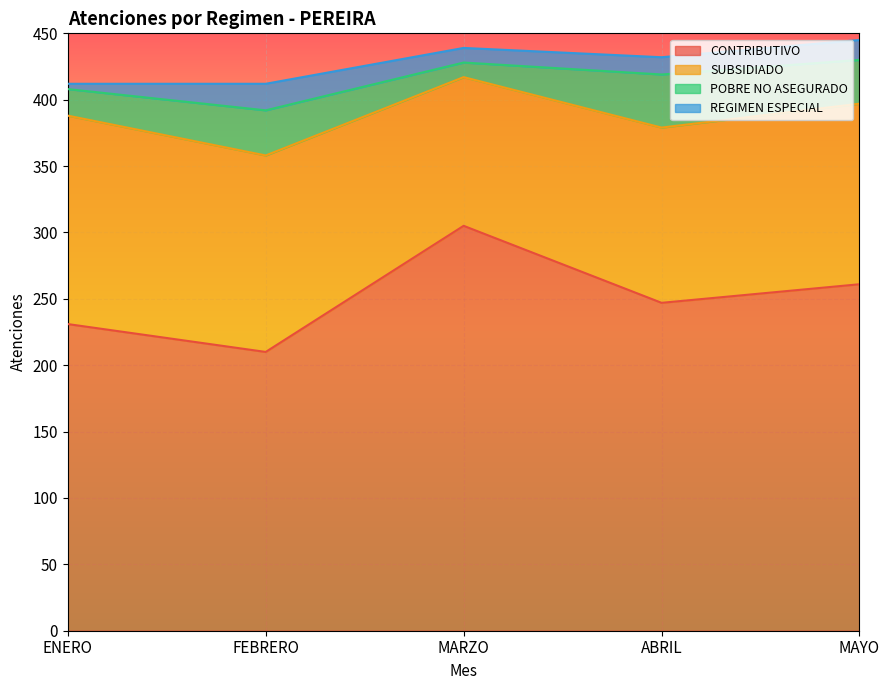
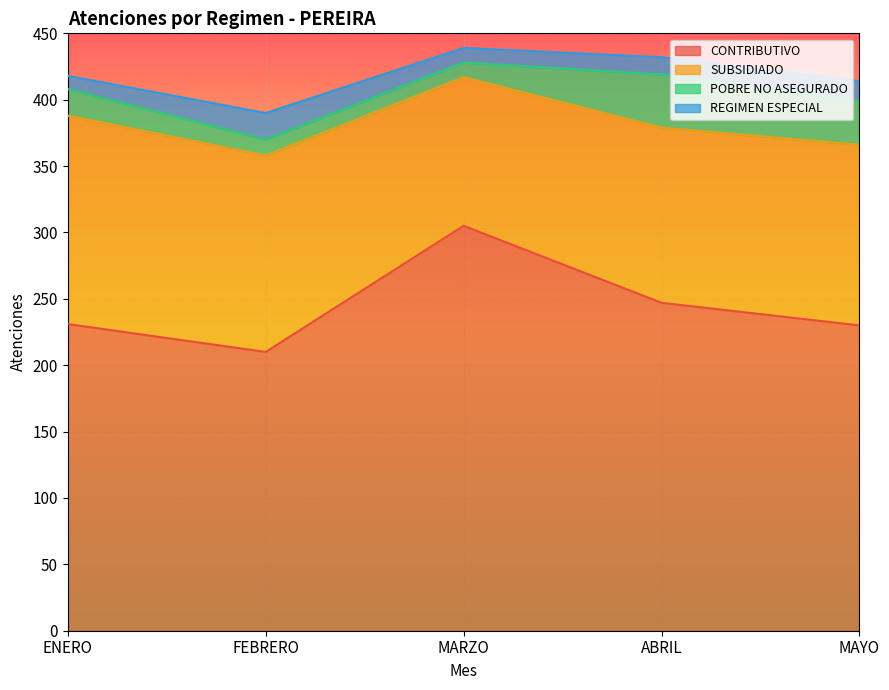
REGIMEN ESPECIAL, ENERO: 4 -> 10
POBRE NO ASEGURADO, FEBRERO: 34 -> 12
CONTRIBUTIVO, MAYO: 261 -> 230
